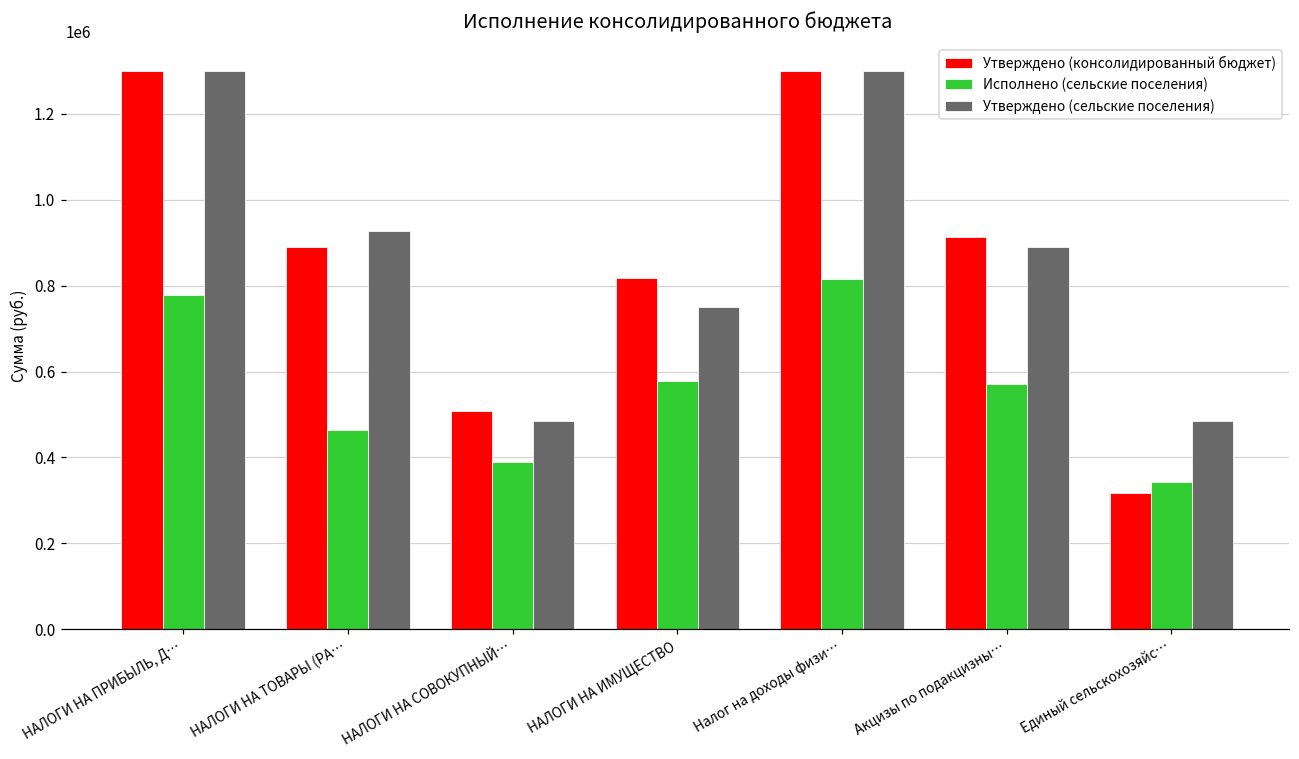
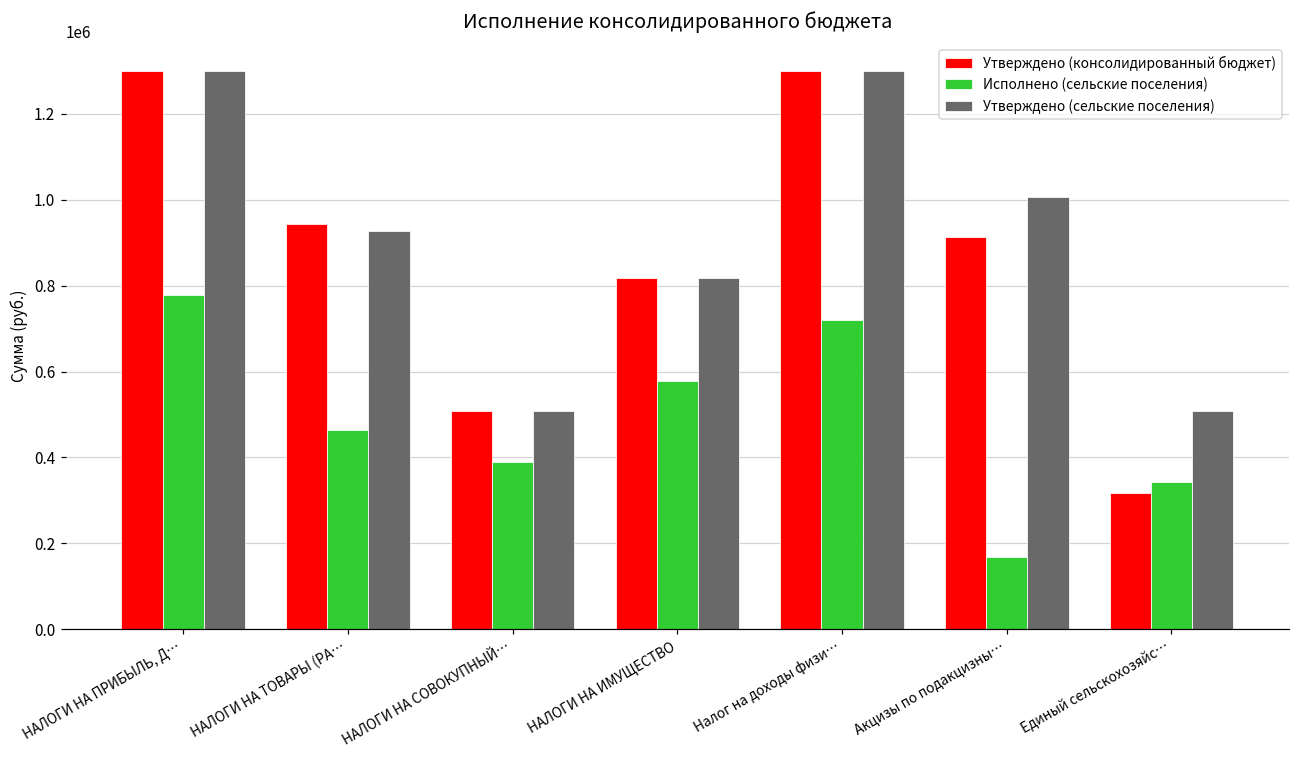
Утверждено (консолидированный бюджет), НАЛОГИ НА ТОВАРЫ (РА…: 890000 -> 940000
Утверждено (сельские поселения), НАЛОГИ НА СОВОКУПНЫЙ…: 480000 -> 510000
Утверждено (сельские поселения), НАЛОГИ НА ИМУЩЕСТВО: 750000 -> 820000
Исполнено (сельские поселения), Налог на доходы физи…: 820000 -> 720000
Исполнено (сельские поселения), Акцизы по подакцизны…: 570000 -> 170000
Утверждено (сельские поселения), Акцизы по подакцизны…: 890000 -> 1010000
Утверждено (сельские поселения), Единый сельскохозяйс…: 480000 -> 510000
